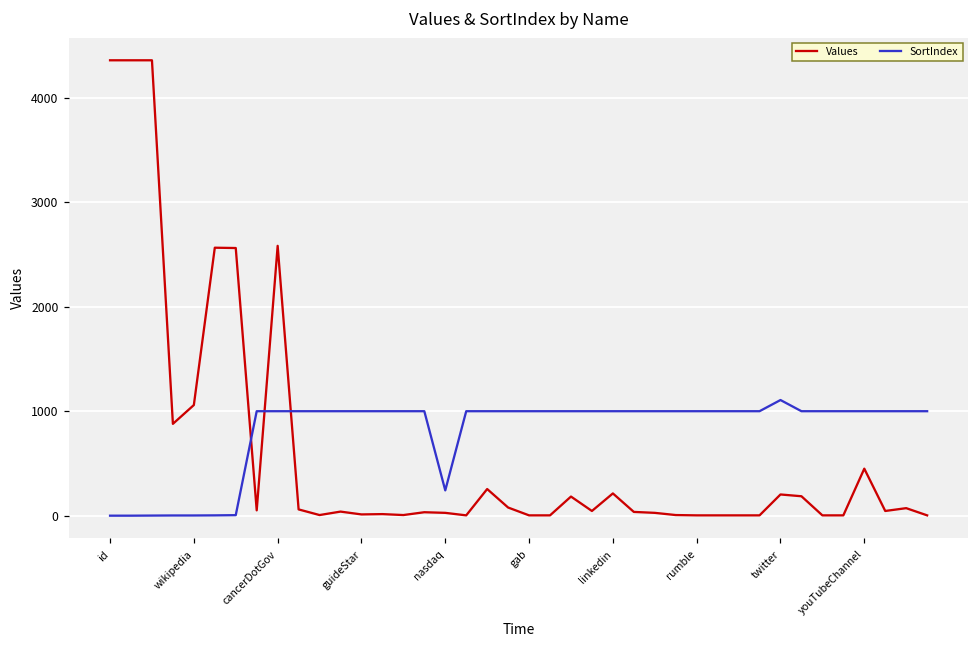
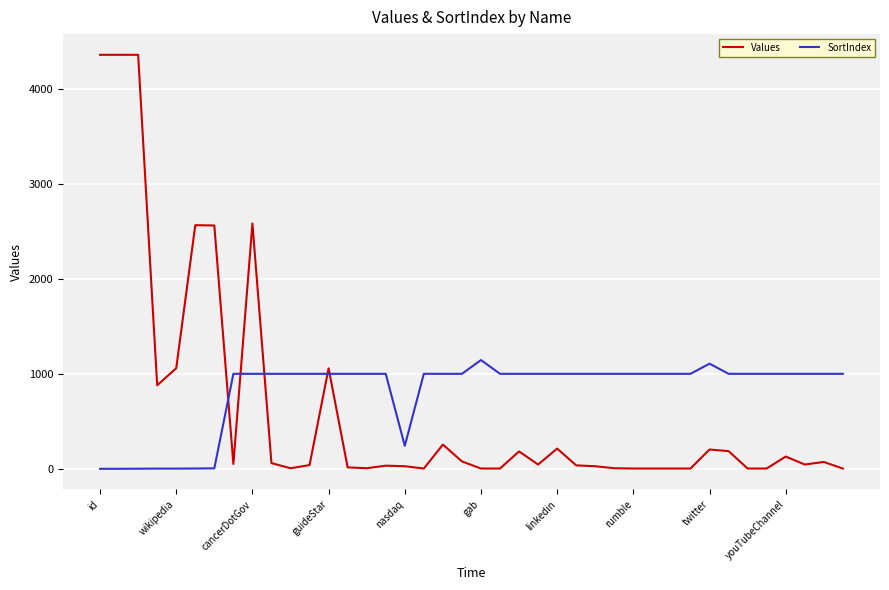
Values, guideStar: 0 -> 1100
SortIndex, gab: 1000 -> 1100
Values, youTubeChannel: 500 -> 100
